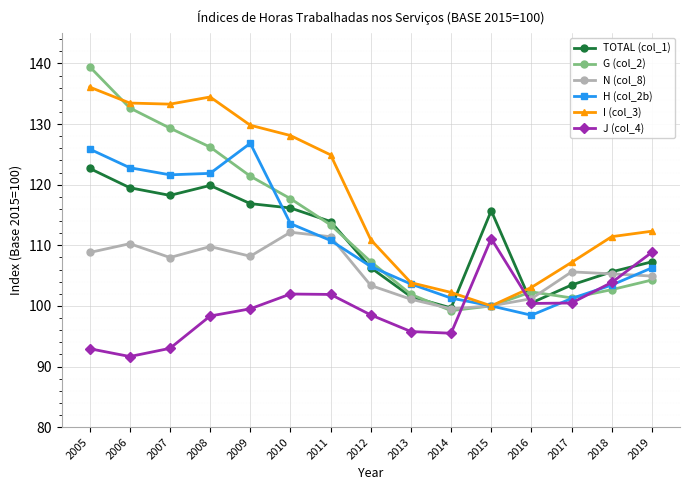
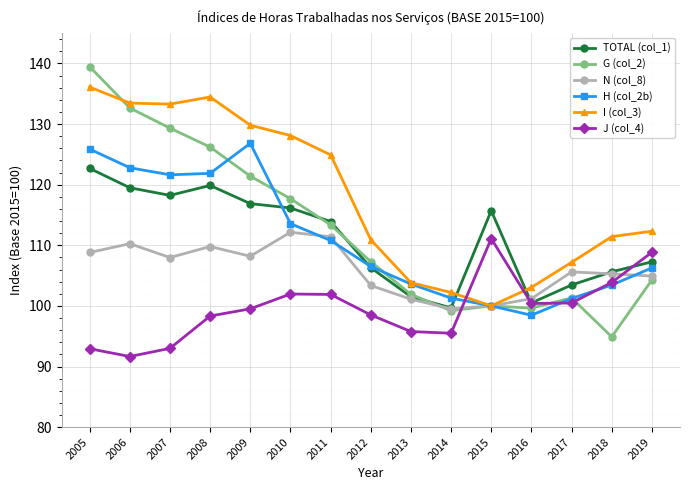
G (col_2), 2016: 102 -> 100
G (col_2), 2018: 103 -> 95
